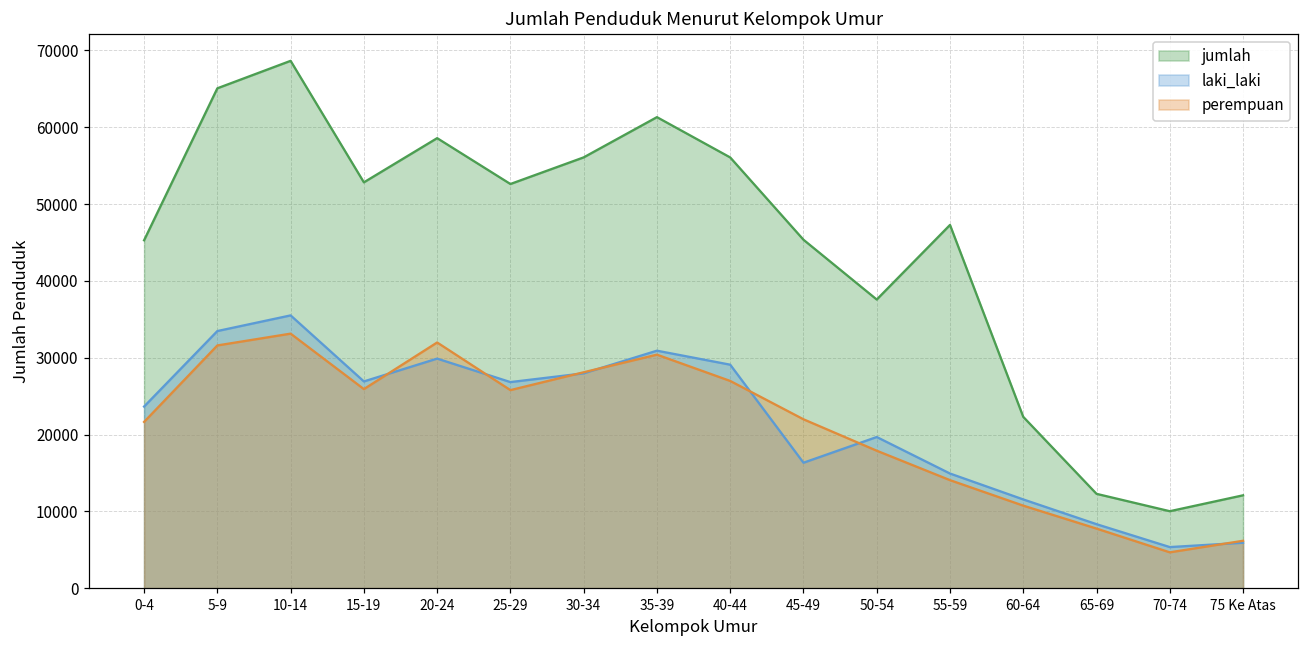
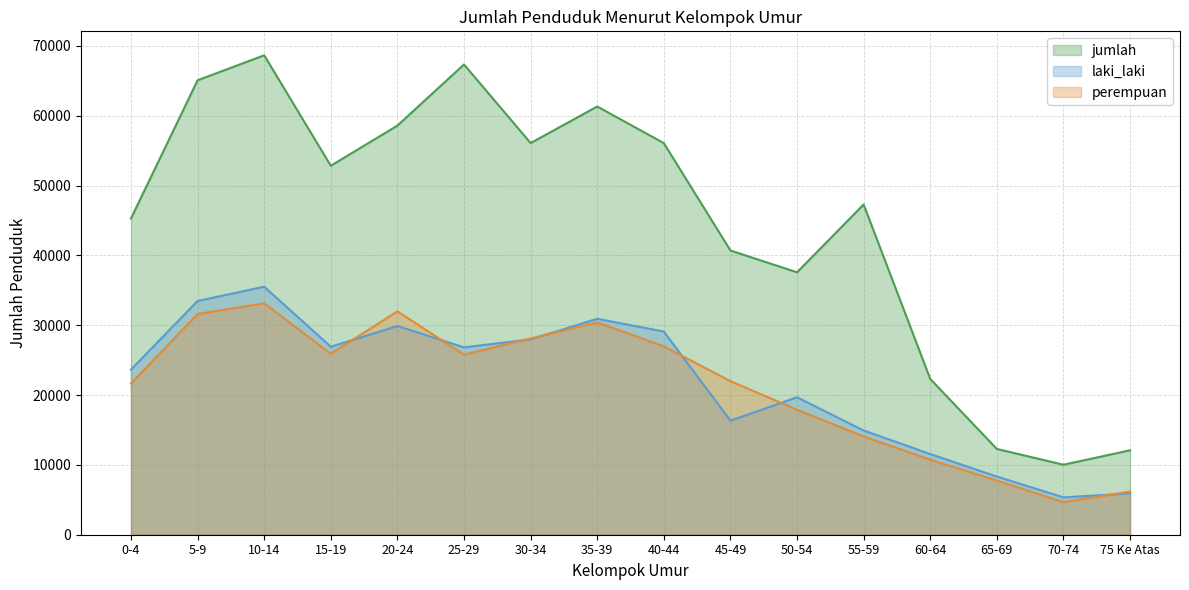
jumlah, 25-29: 53000 -> 67000
jumlah, 45-49: 45000 -> 41000
